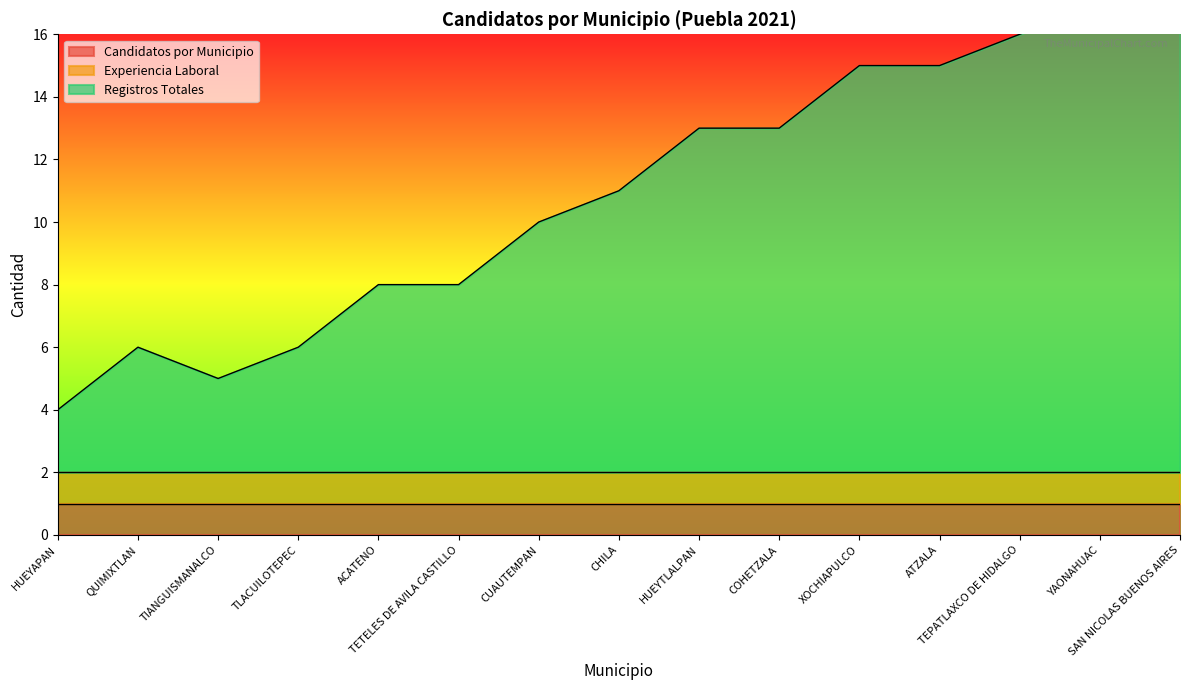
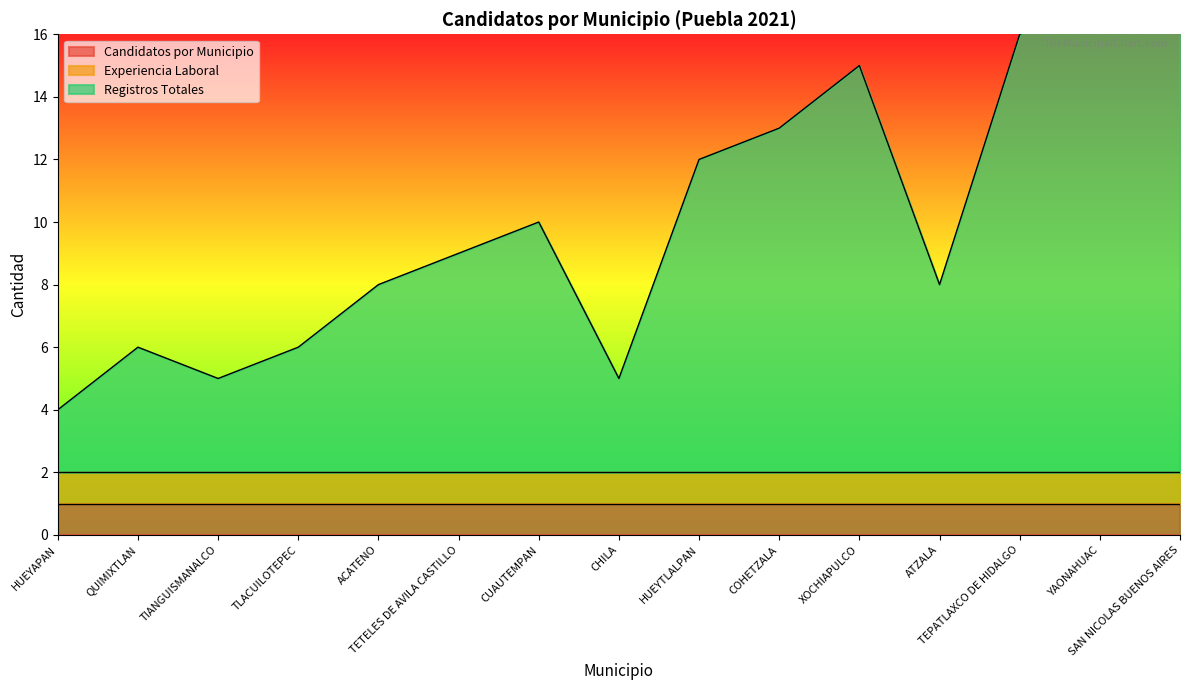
Registros Totales, TETELES DE AVILA CASTILLO: 8.0 -> 9.0
Registros Totales, CHILA: 11.0 -> 5.0
Registros Totales, HUEYTLALPAN: 13.0 -> 12.0
Registros Totales, ATZALA: 15.0 -> 8.0
